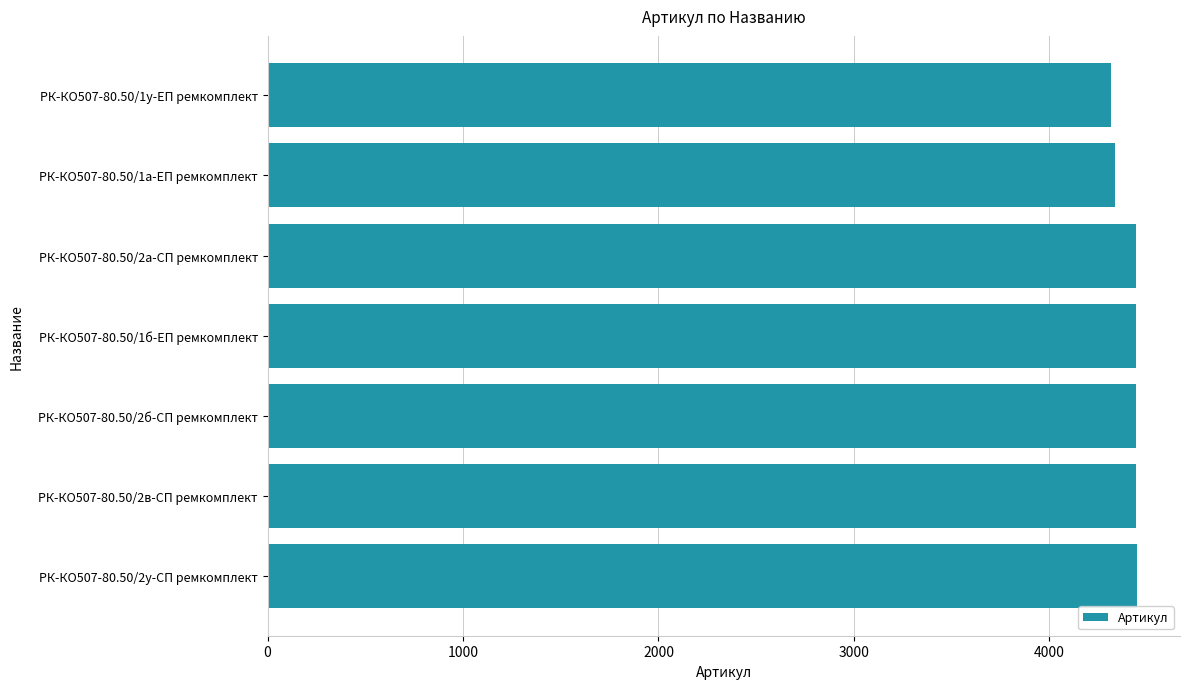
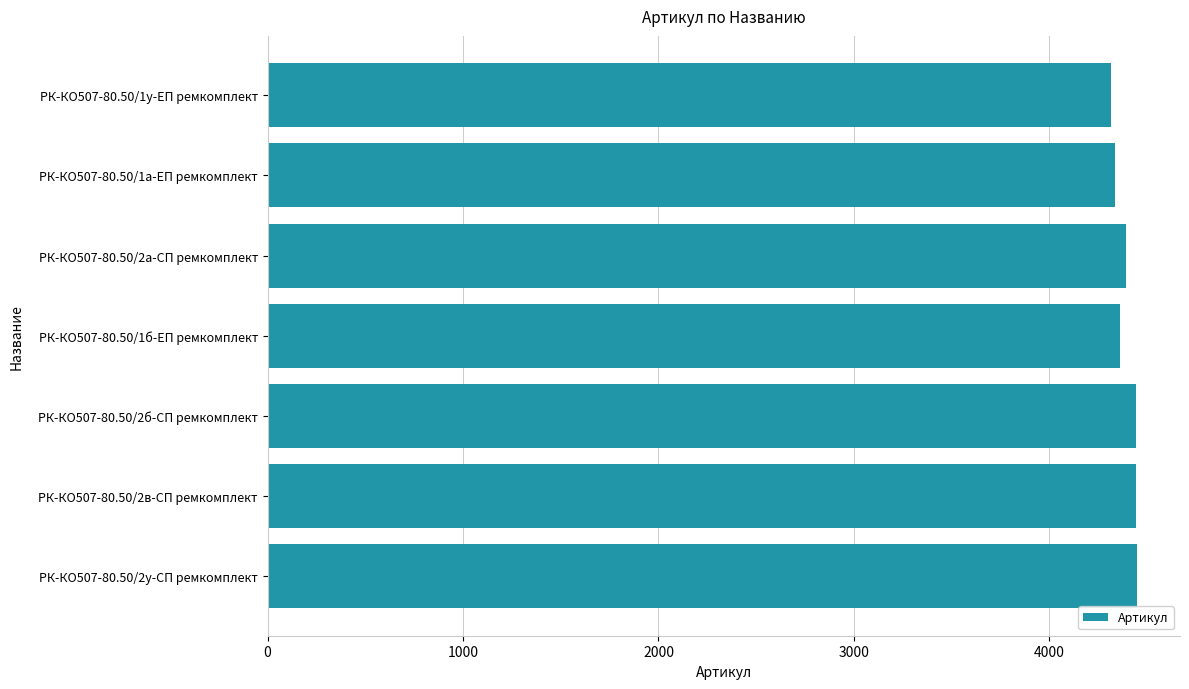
РК-КО507-80.50/2а-СП ремкомплект: 4440 -> 4390
РК-КО507-80.50/1б-ЕП ремкомплект: 4440 -> 4360
